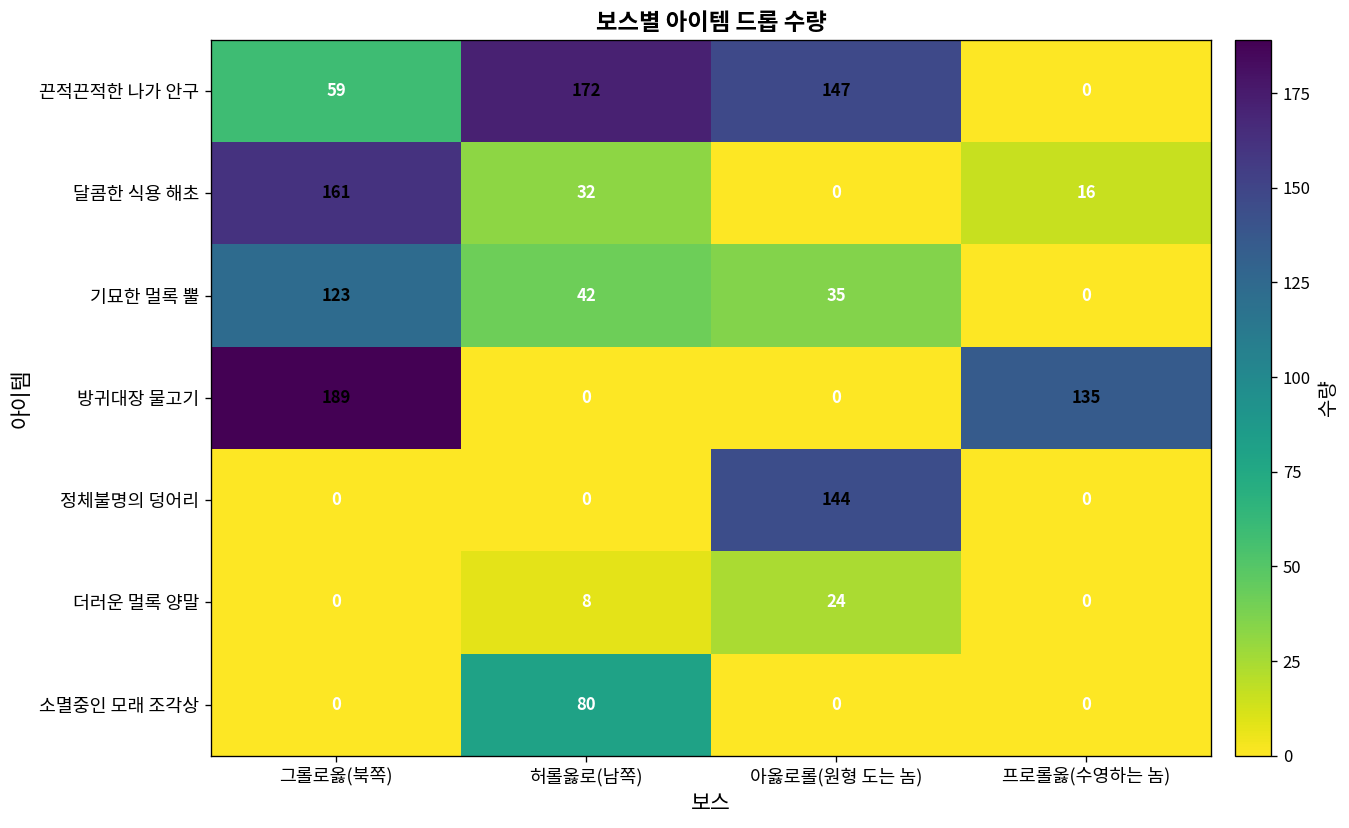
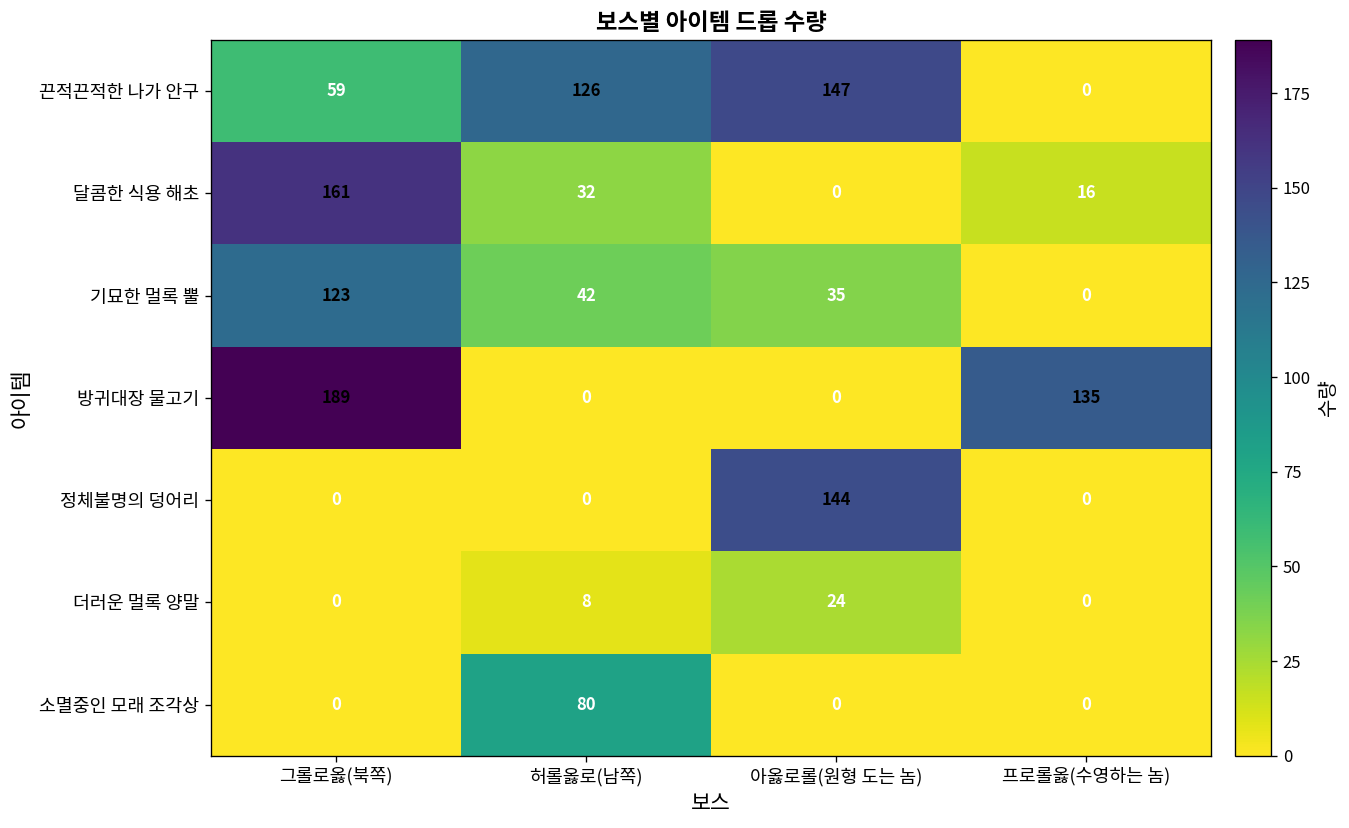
끈적끈적한 나가 안구, 허롤옳로(남쪽): 172 -> 126
